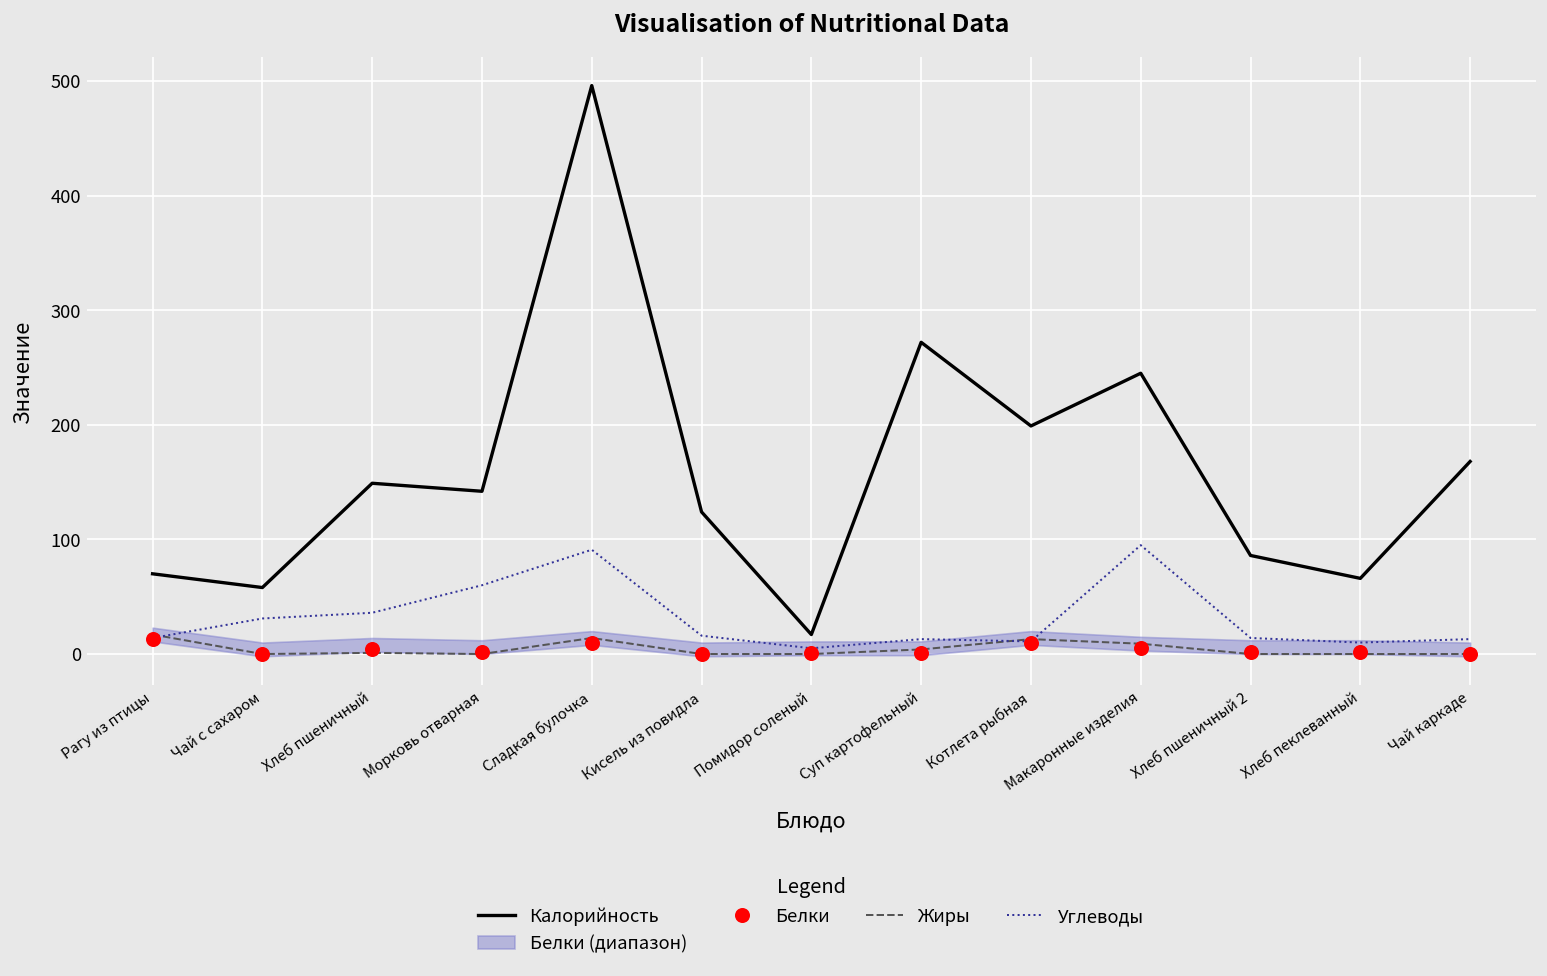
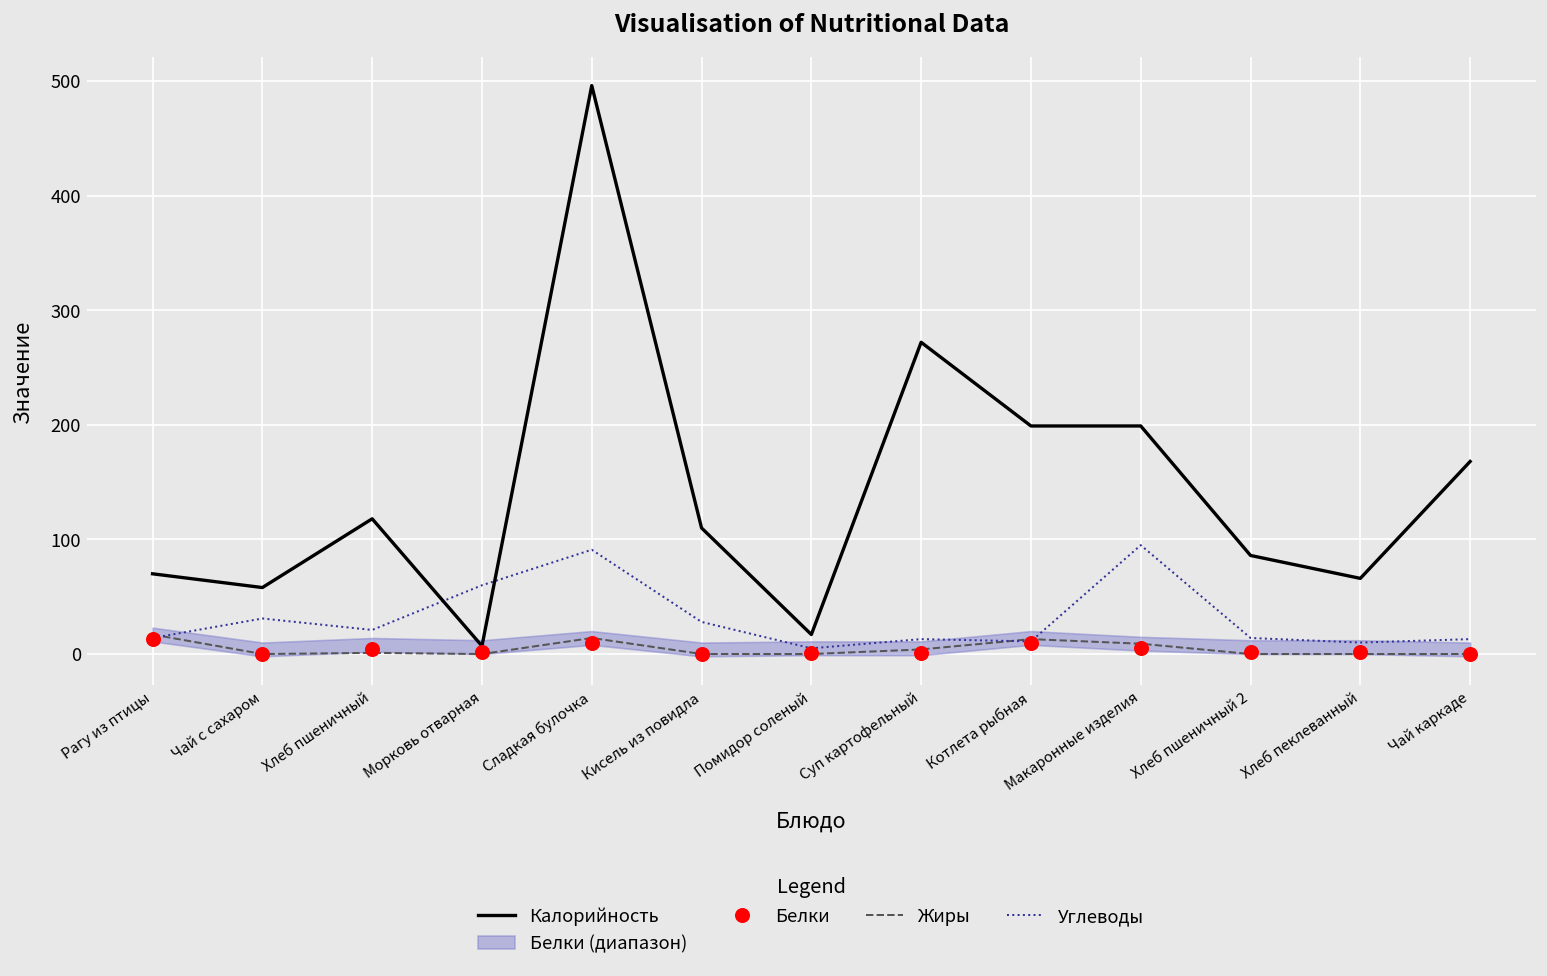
Калорийность, Хлеб пшеничный: 150 -> 120
Углеводы, Хлеб пшеничный: 40 -> 20
Калорийность, Морковь отварная: 140 -> 10
Калорийность, Кисель из повидла: 120 -> 110
Углеводы, Кисель из повидла: 20 -> 30
Калорийность, Макаронные изделия: 250 -> 200
